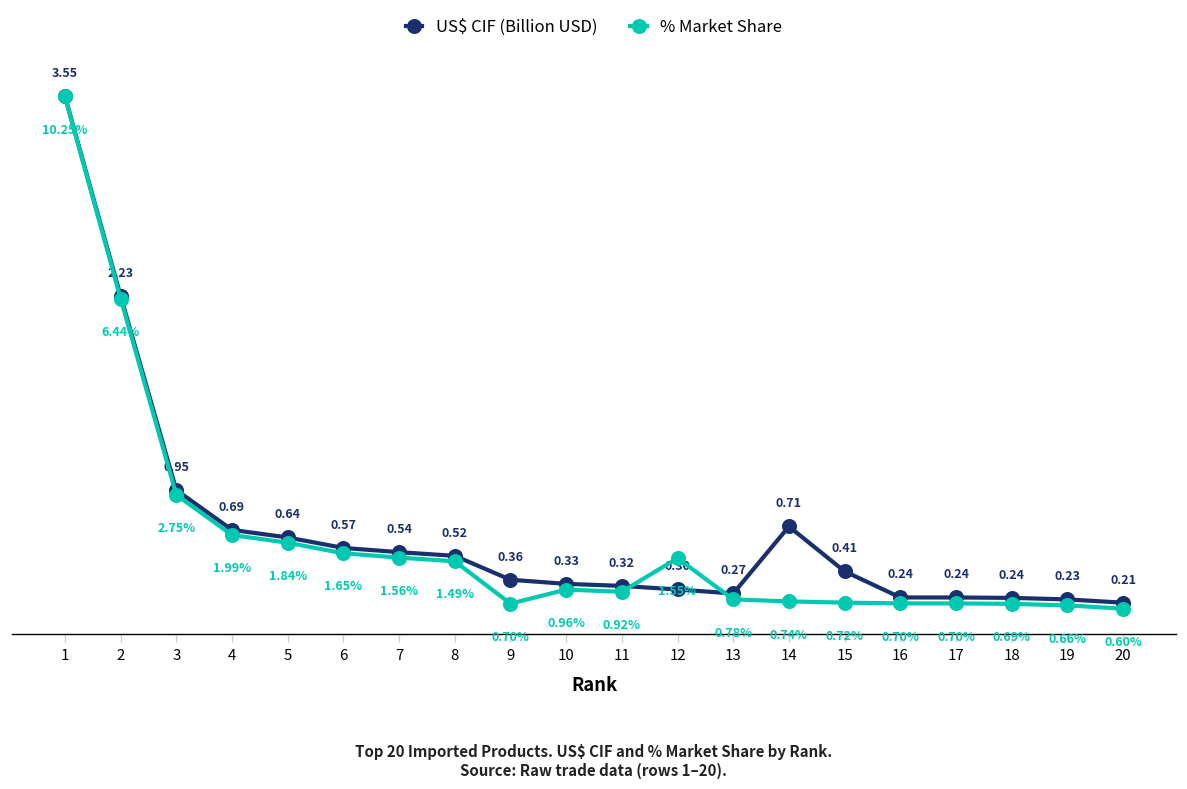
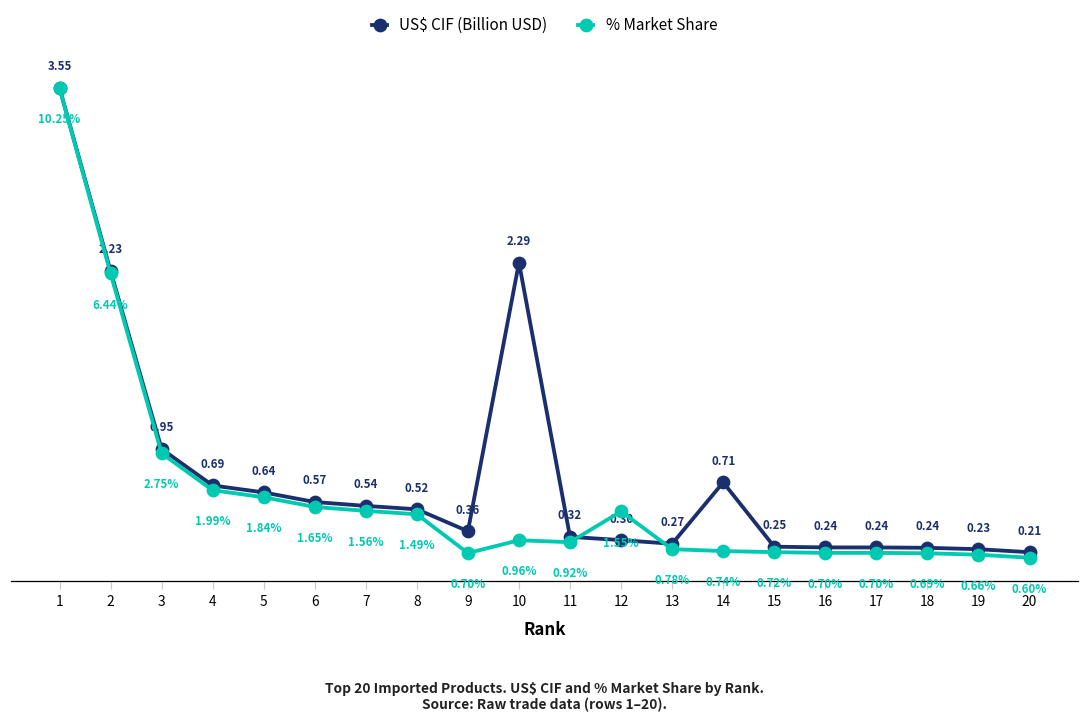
US$ CIF (Billion USD), 10: 0.33 -> 2.29
US$ CIF (Billion USD), 15: 0.41 -> 0.25
